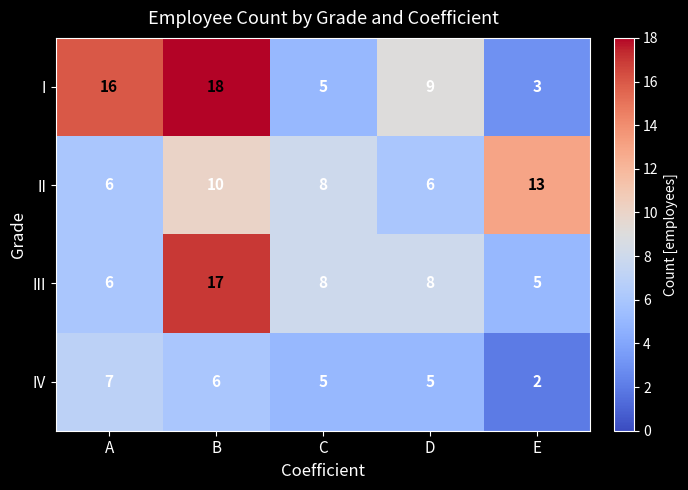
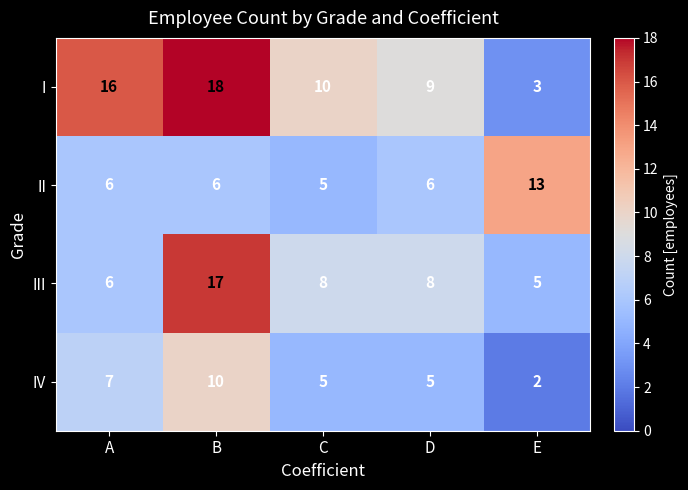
I, C: 5 -> 10
II, B: 10 -> 6
II, C: 8 -> 5
IV, B: 6 -> 10
